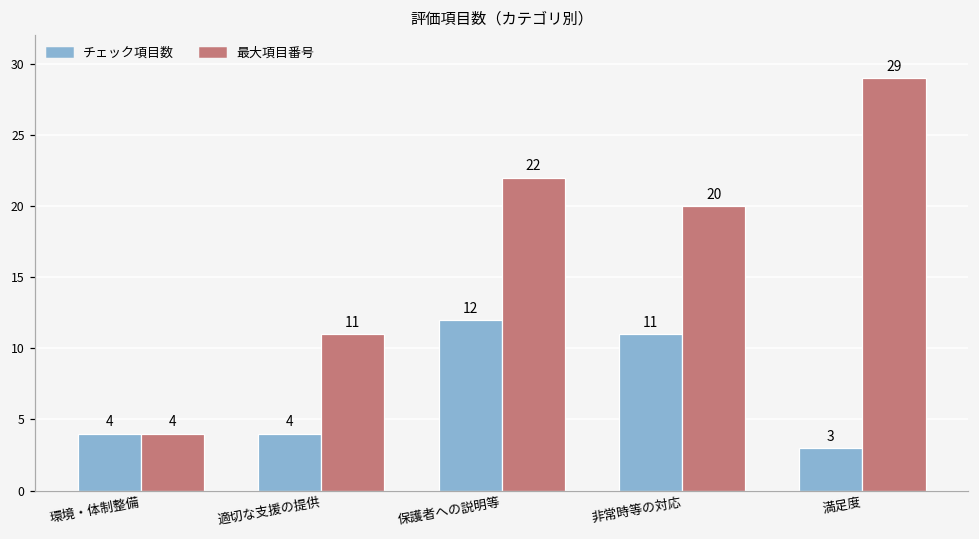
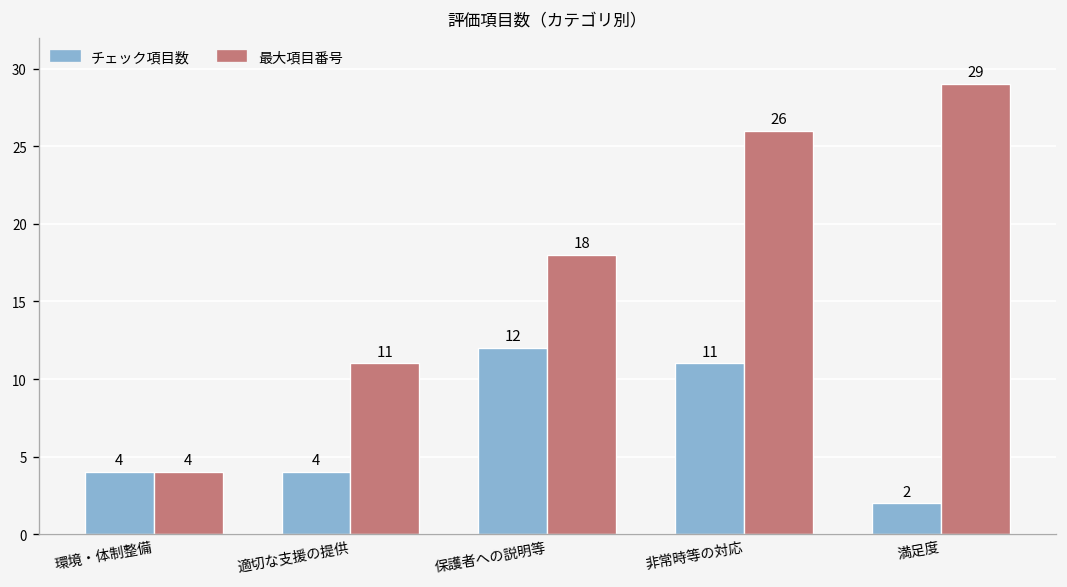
最大項目番号, 保護者への説明等: 22 -> 18
最大項目番号, 非常時等の対応: 20 -> 26
チェック項目数, 満足度: 3 -> 2
